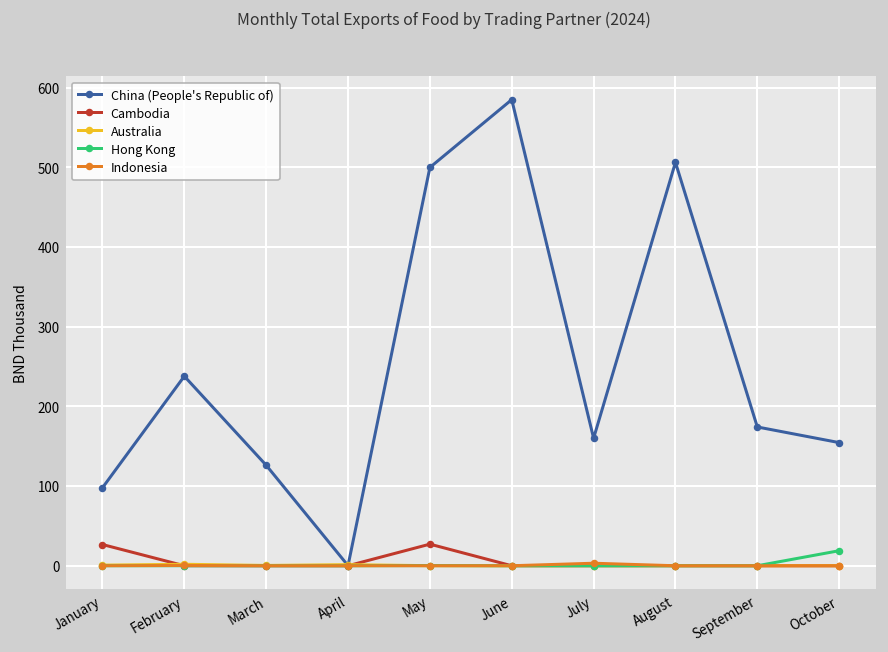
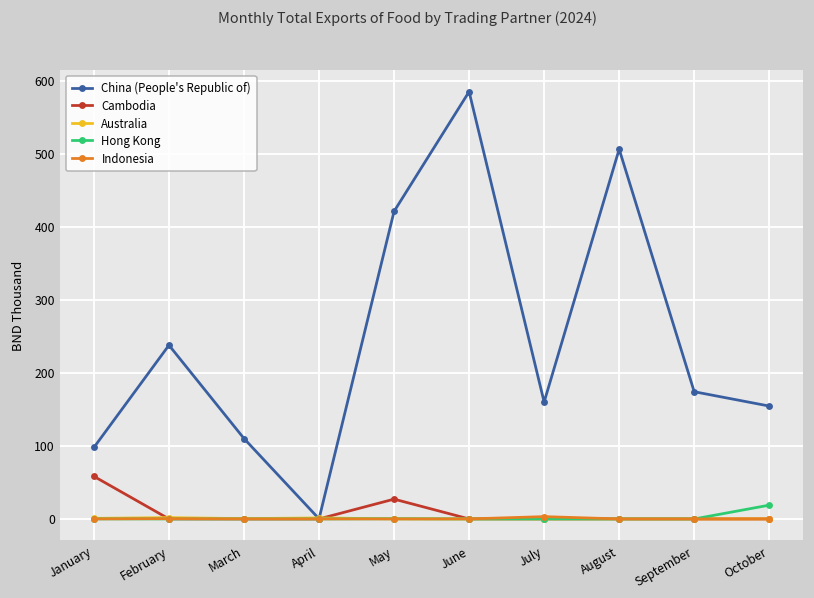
Cambodia, January: 30 -> 60
China (People's Republic of), March: 130 -> 110
China (People's Republic of), May: 500 -> 420
